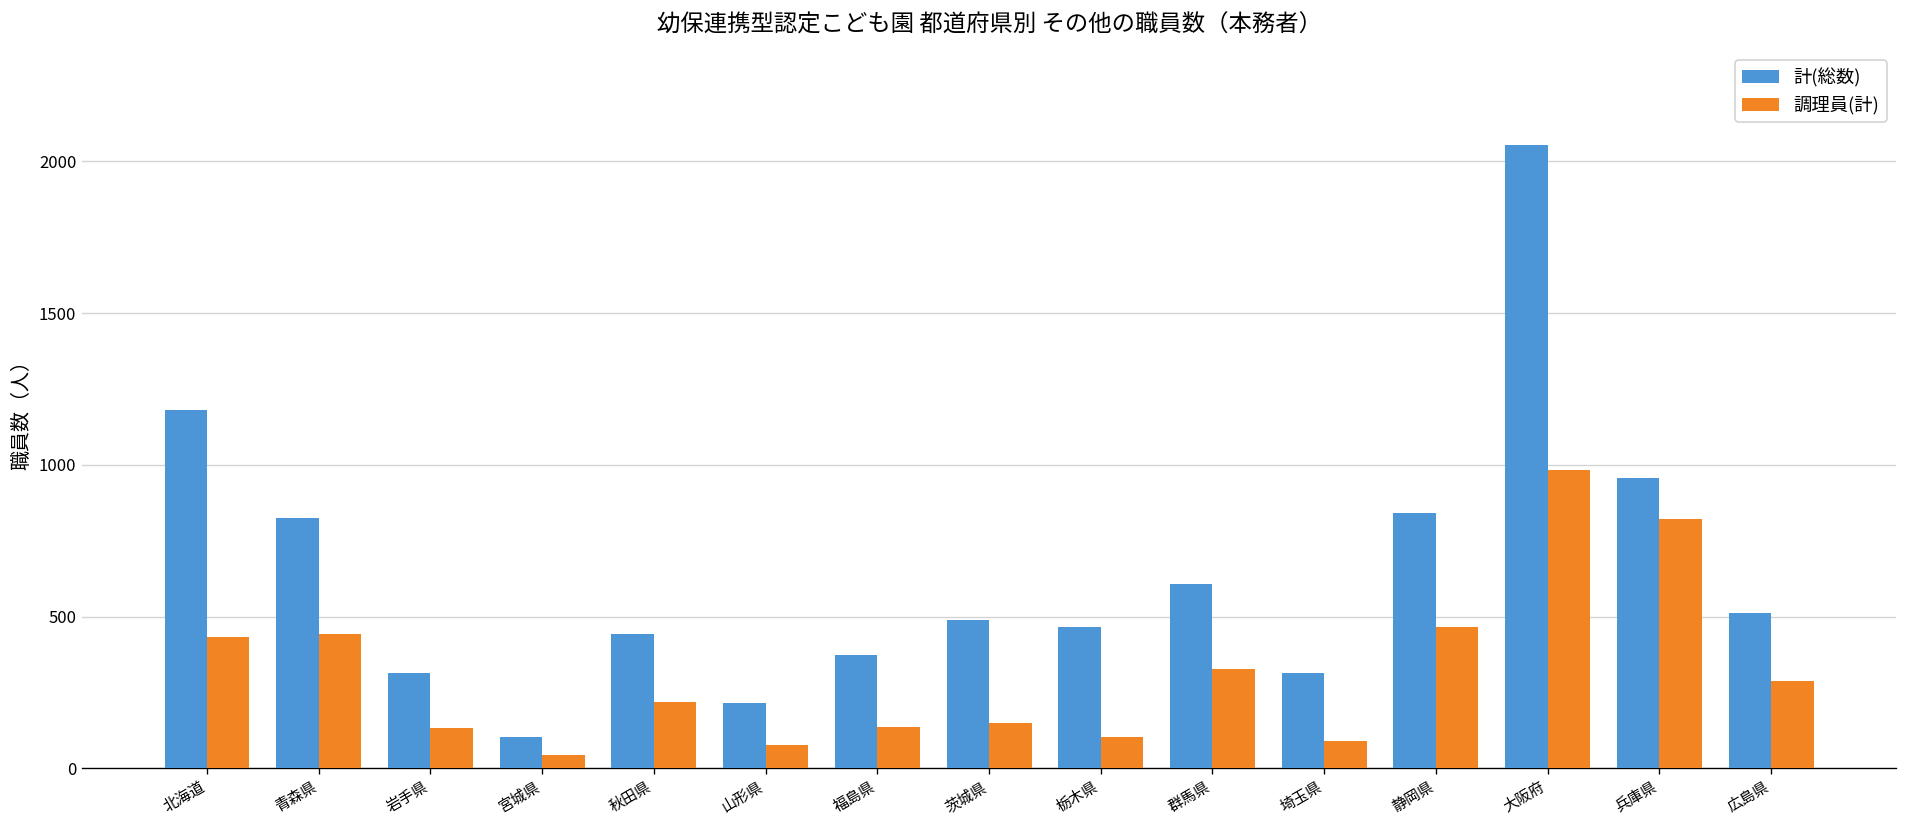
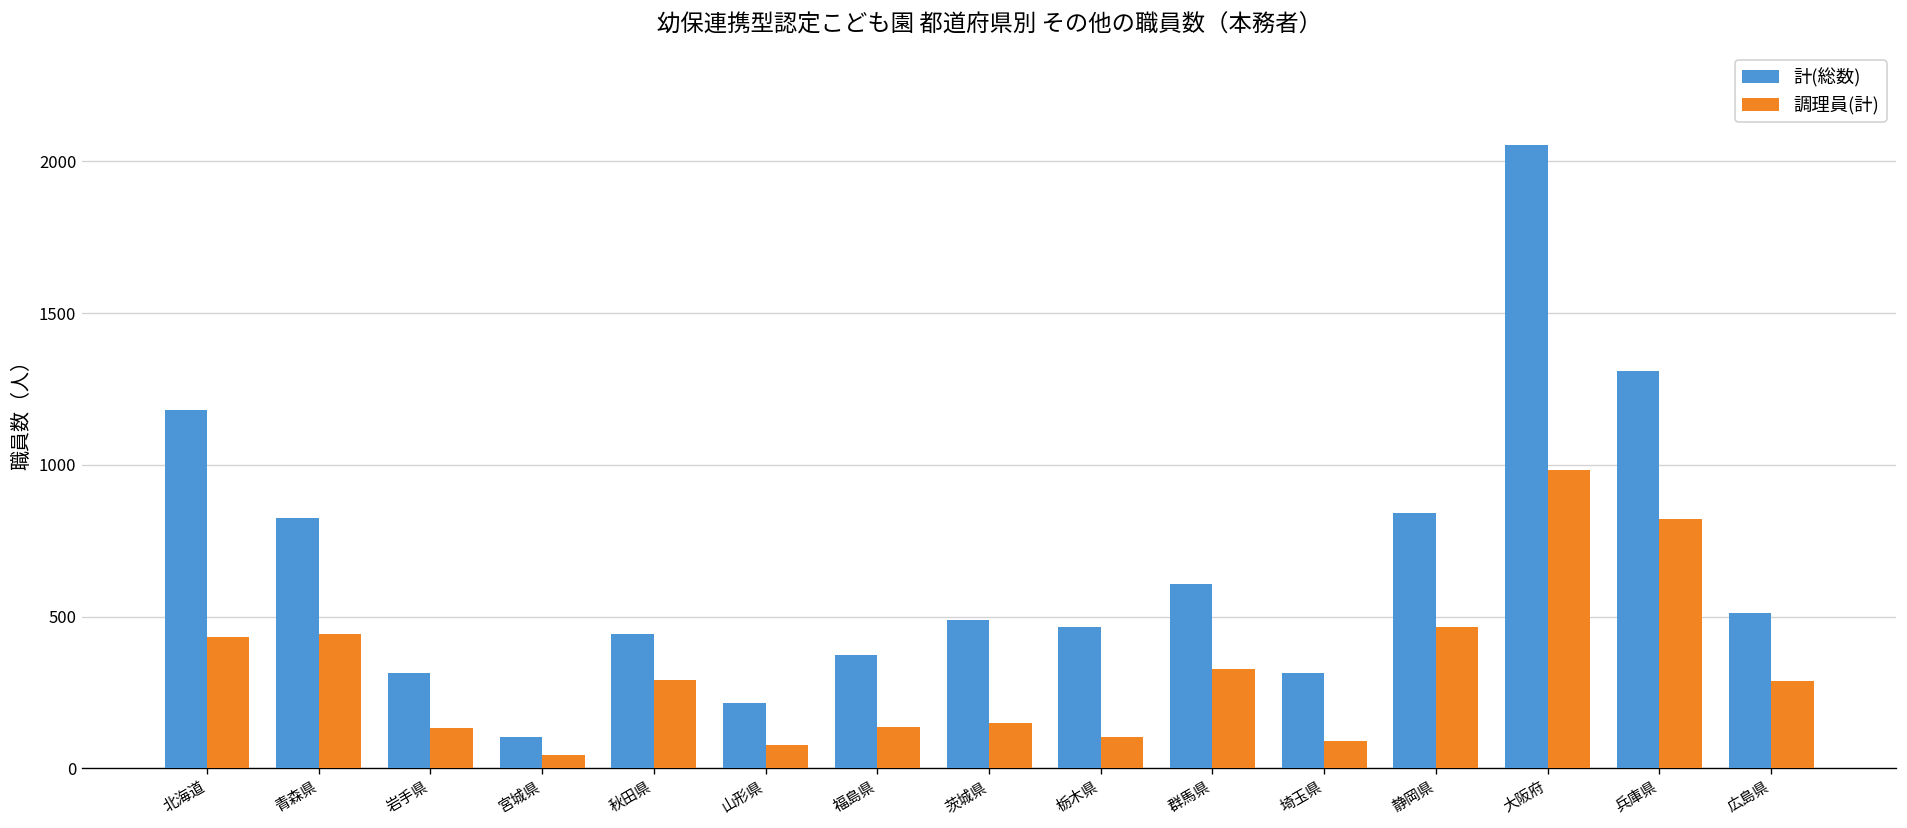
調理員(計), 秋田県: 220 -> 290
計(総数), 兵庫県: 960 -> 1310
